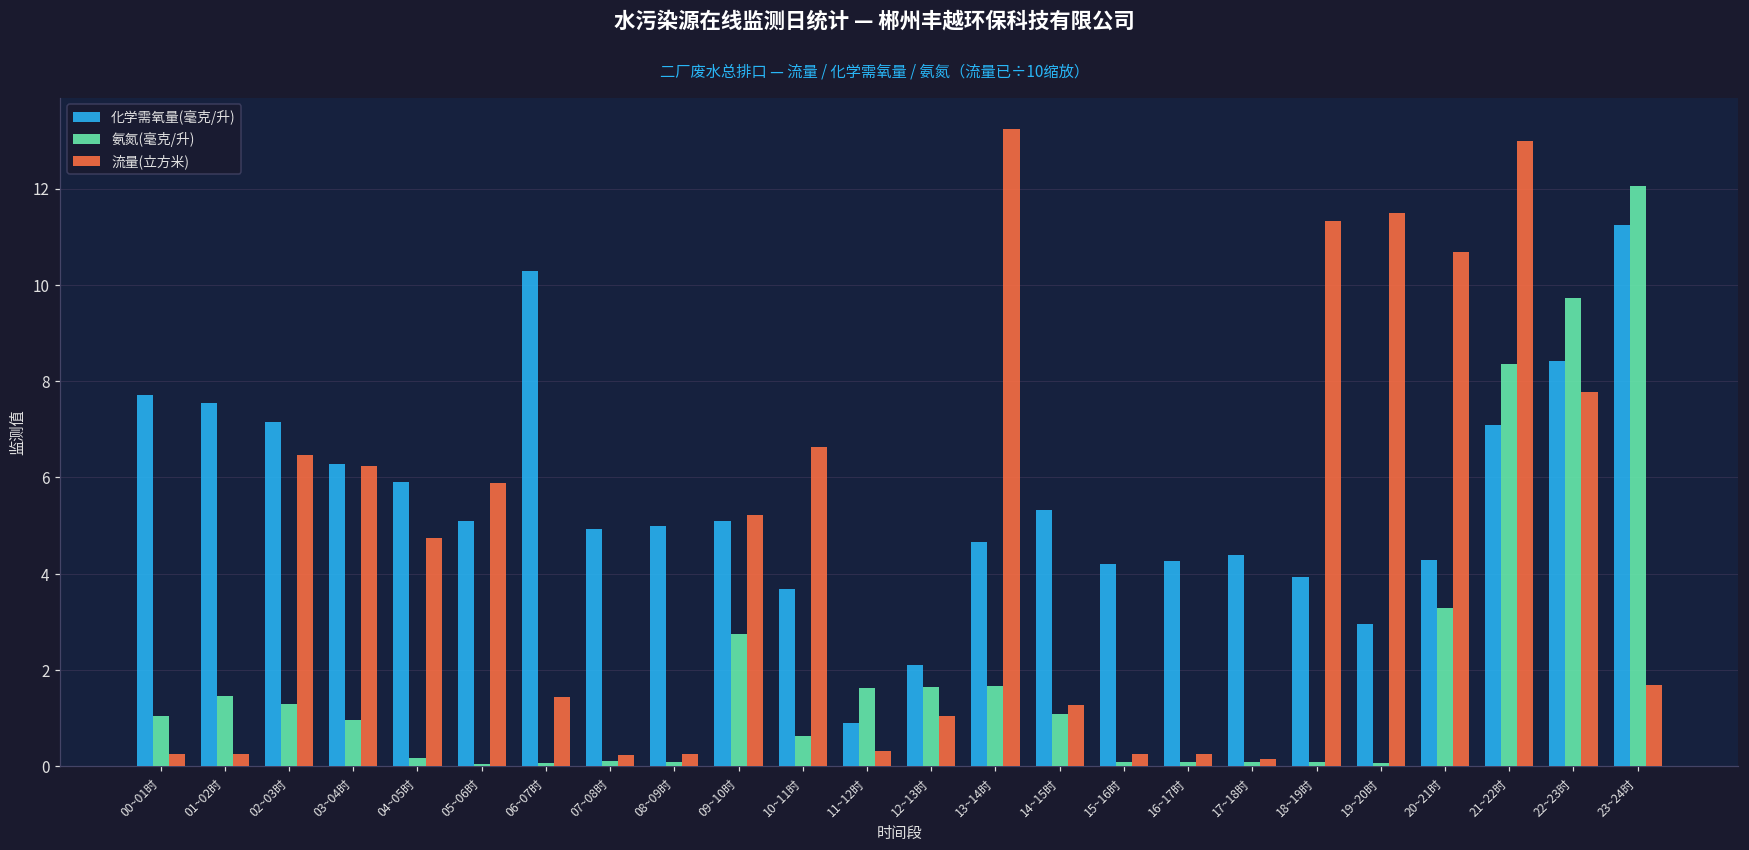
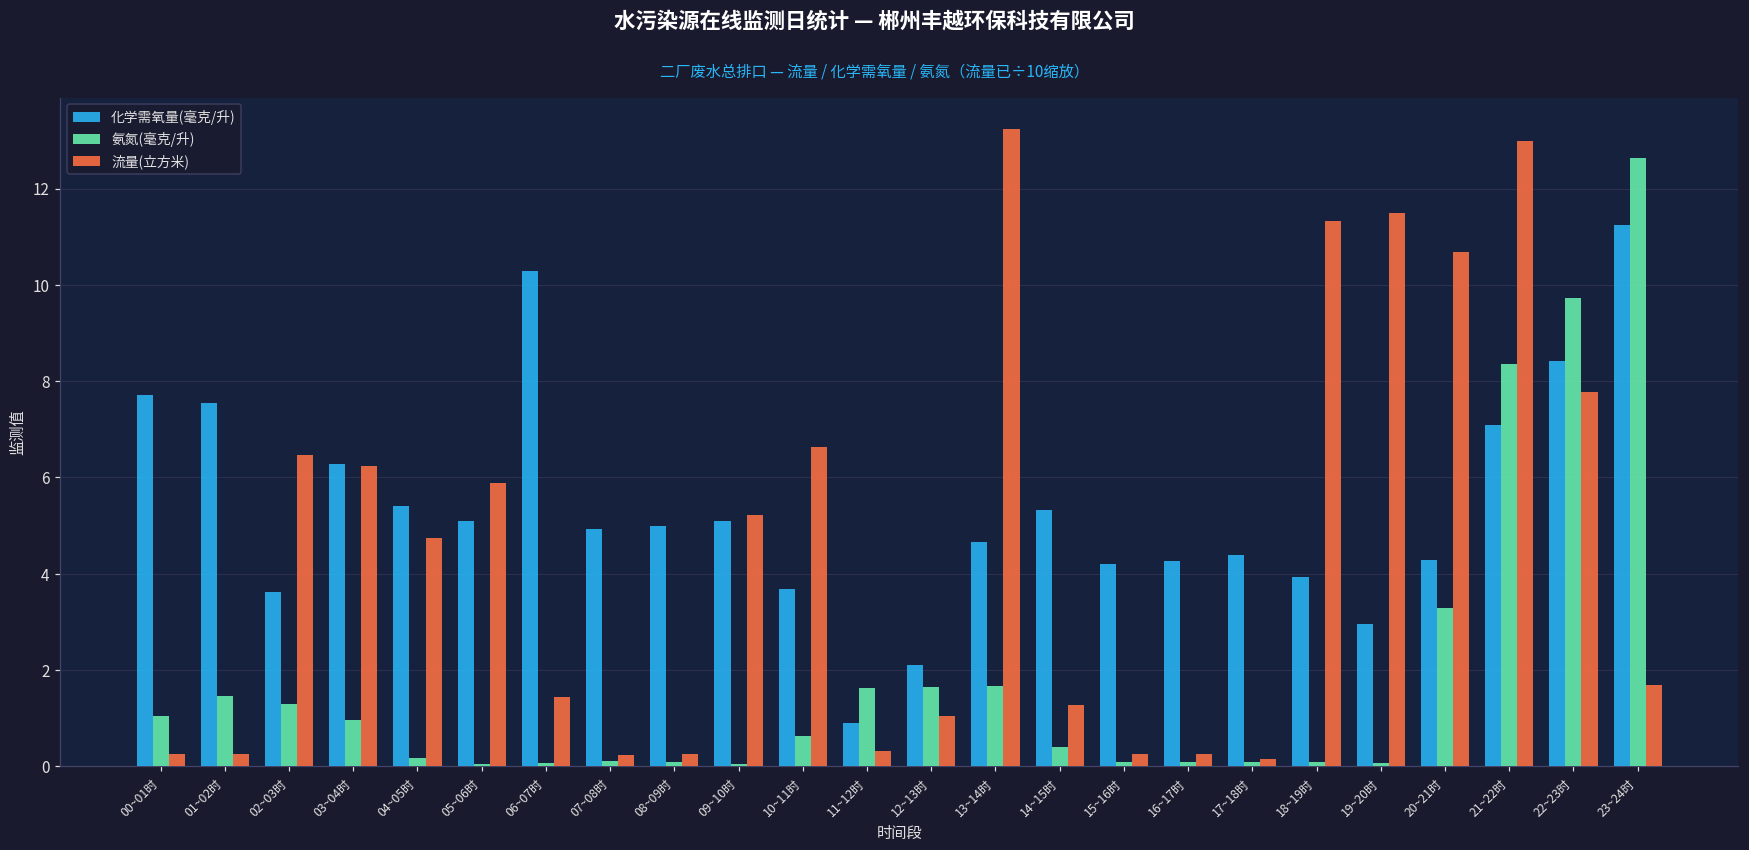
化学需氧量(毫克/升), 02~03时: 7.1 -> 3.6
化学需氧量(毫克/升), 04~05时: 5.9 -> 5.4
氨氮(毫克/升), 09~10时: 2.7 -> 0.0
氨氮(毫克/升), 14~15时: 1.1 -> 0.4
氨氮(毫克/升), 23~24时: 12.1 -> 12.6
